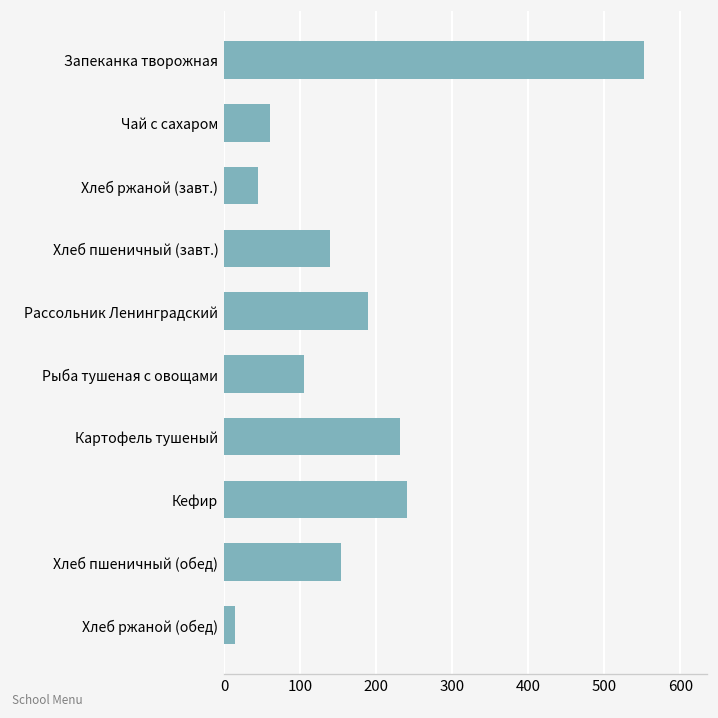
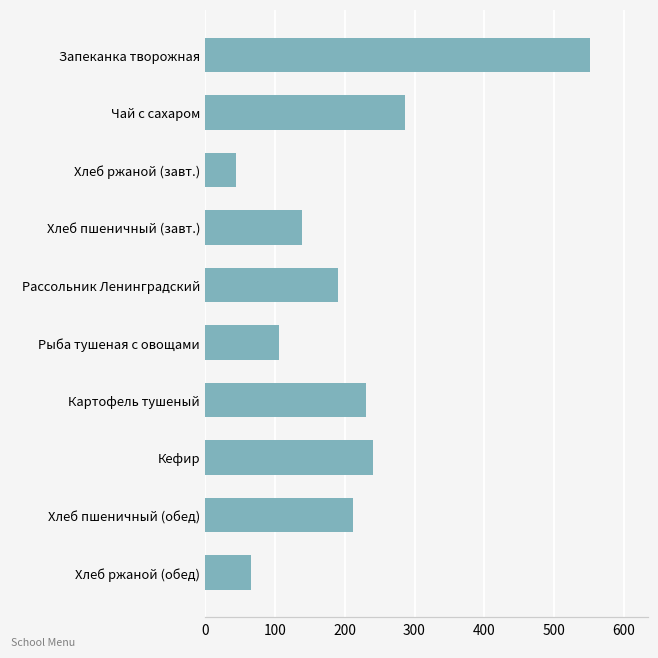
Чай с сахаром: 60 -> 290
Хлеб пшеничный (обед): 150 -> 210
Хлеб ржаной (обед): 10 -> 70
